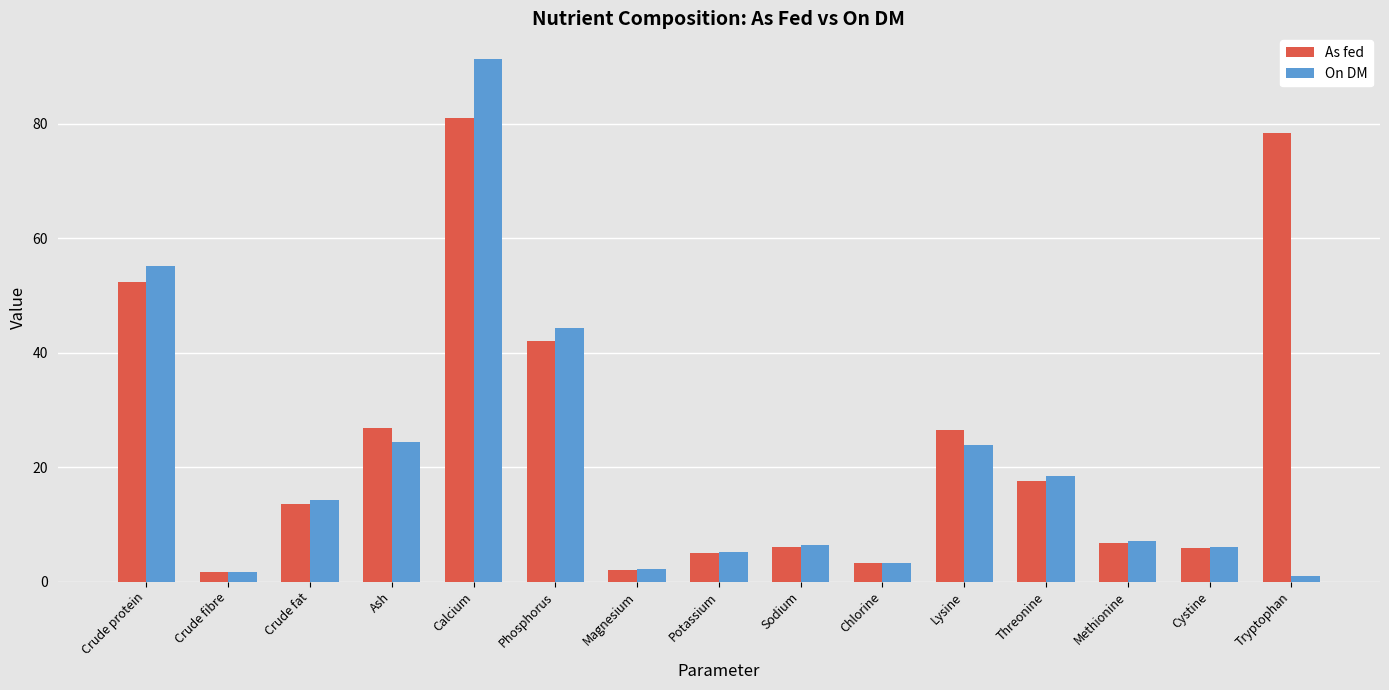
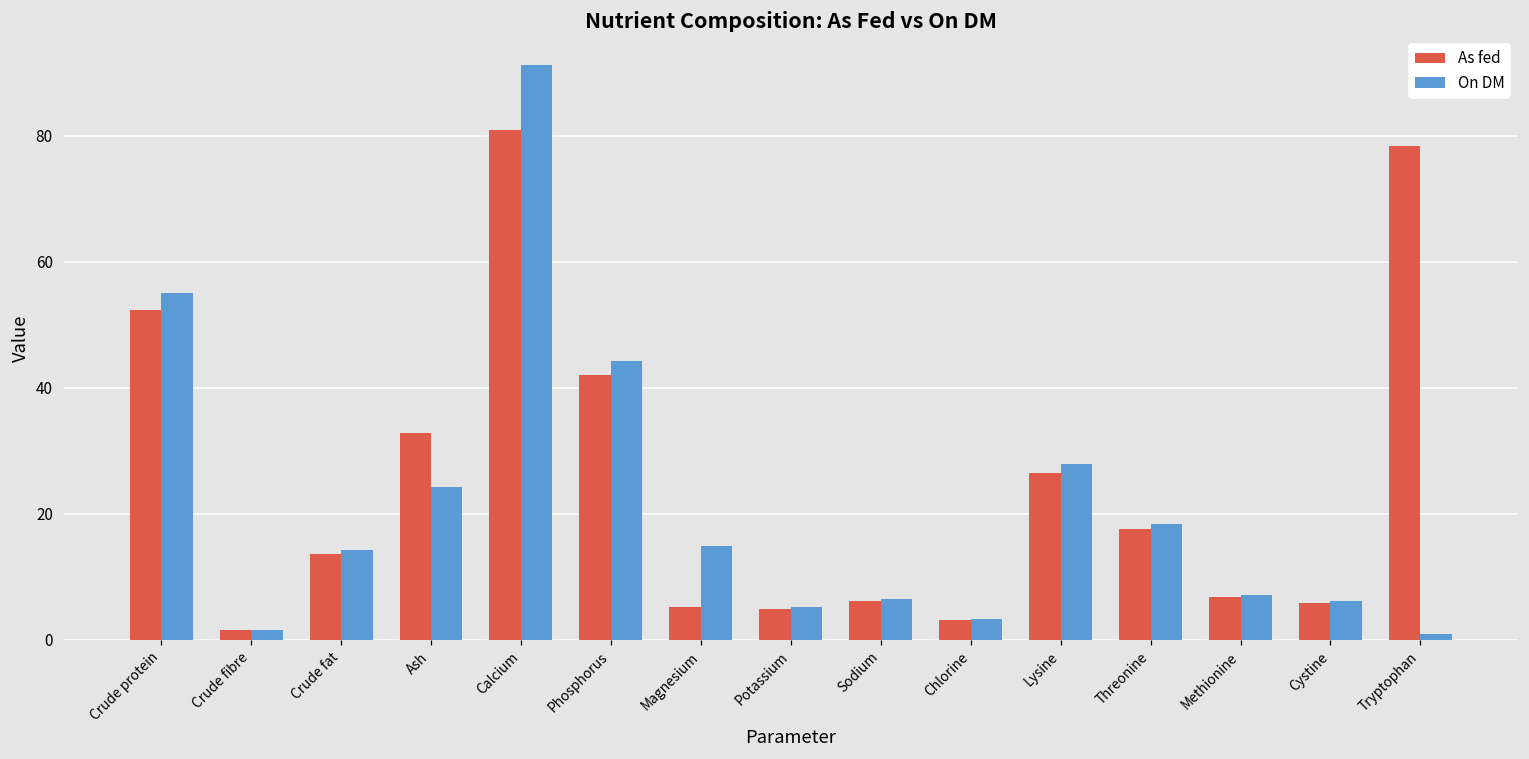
As fed, Ash: 27 -> 33
As fed, Magnesium: 2 -> 5
On DM, Magnesium: 2 -> 15
On DM, Lysine: 24 -> 28
